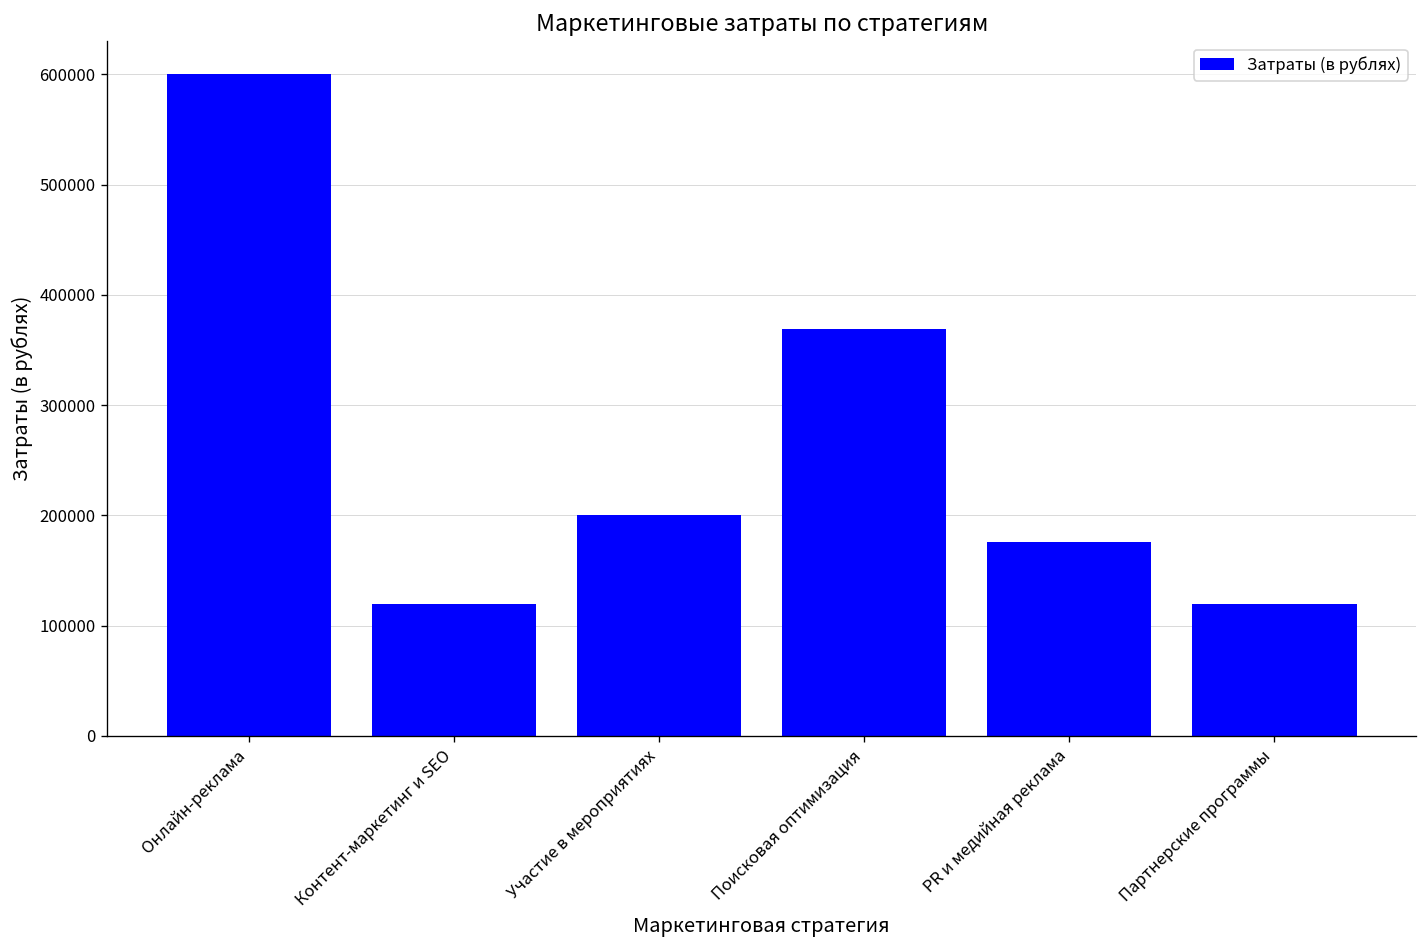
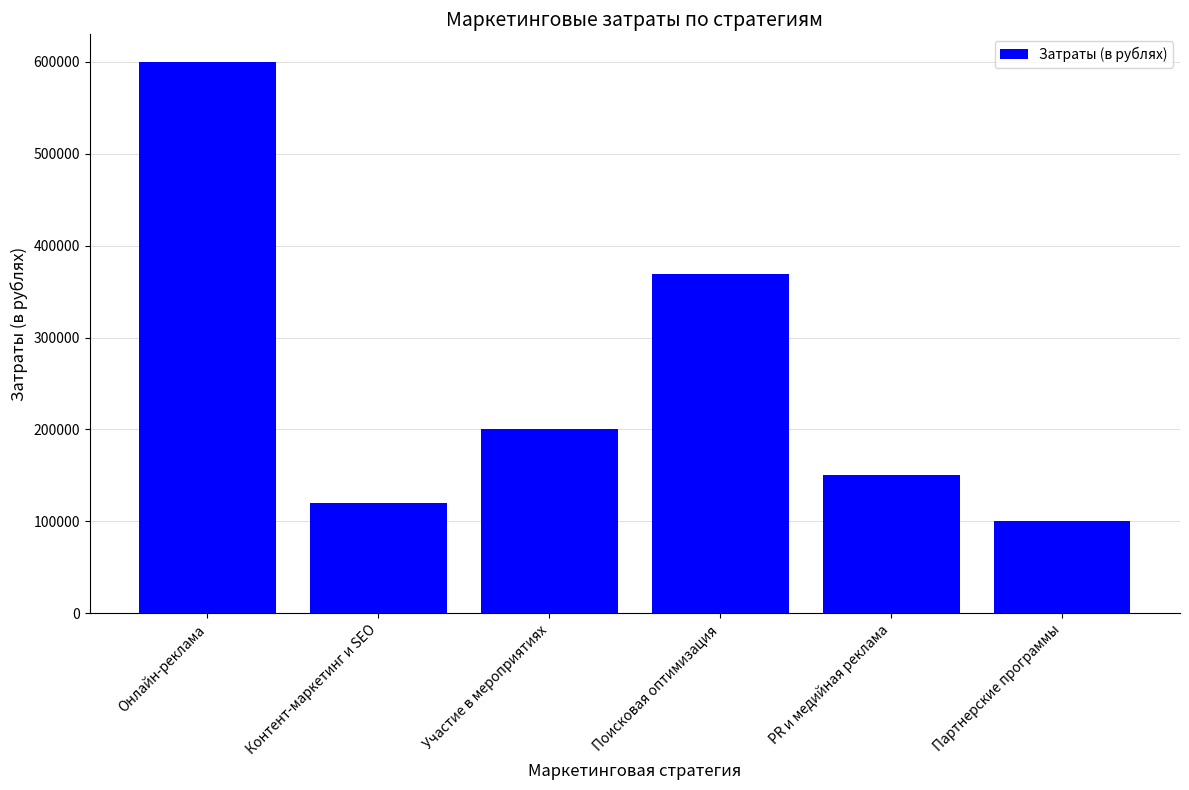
PR и медийная реклама: 180000 -> 150000
Партнерские программы: 120000 -> 100000
